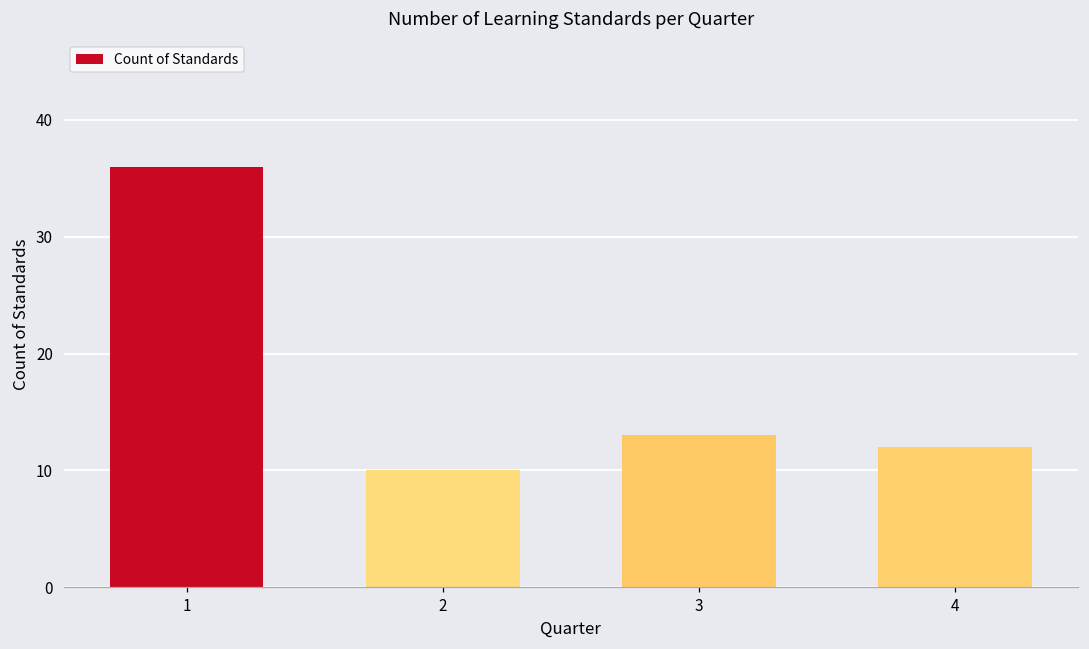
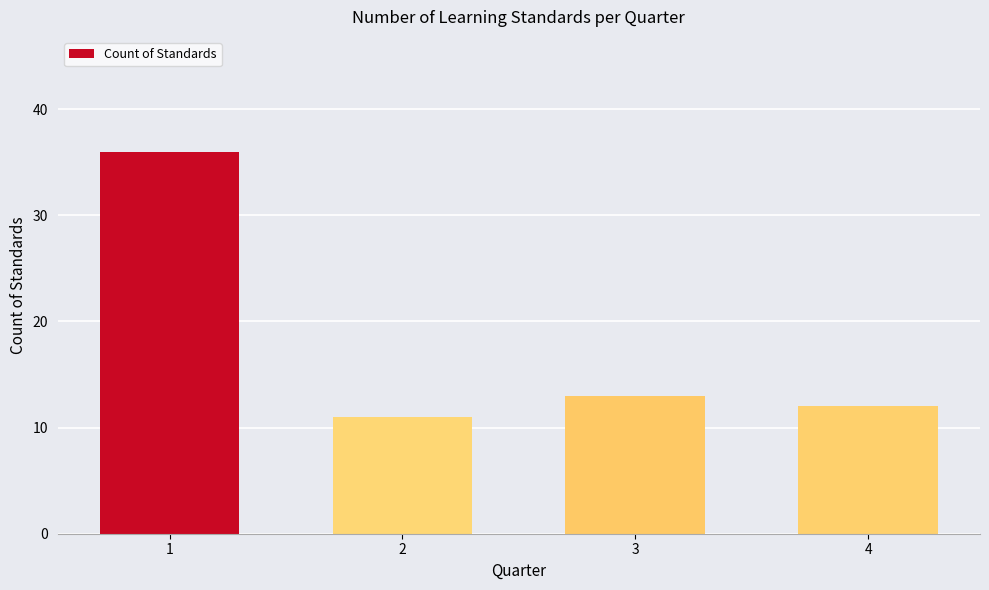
2: 10 -> 11
